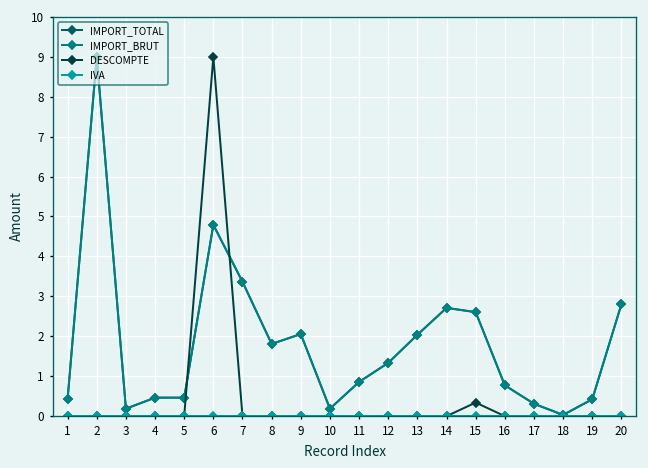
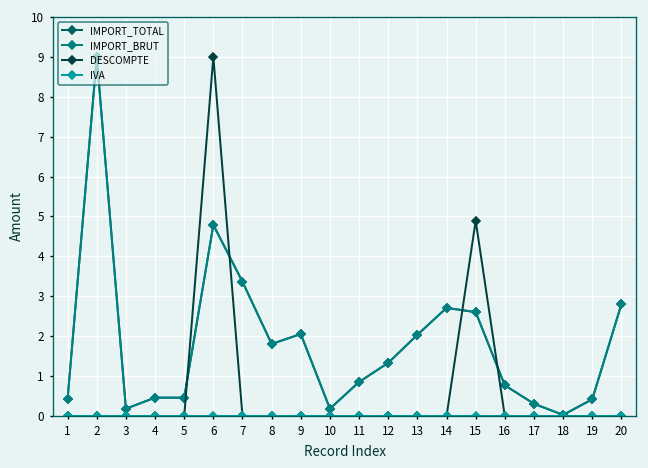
DESCOMPTE, 15: 0.3 -> 4.9
